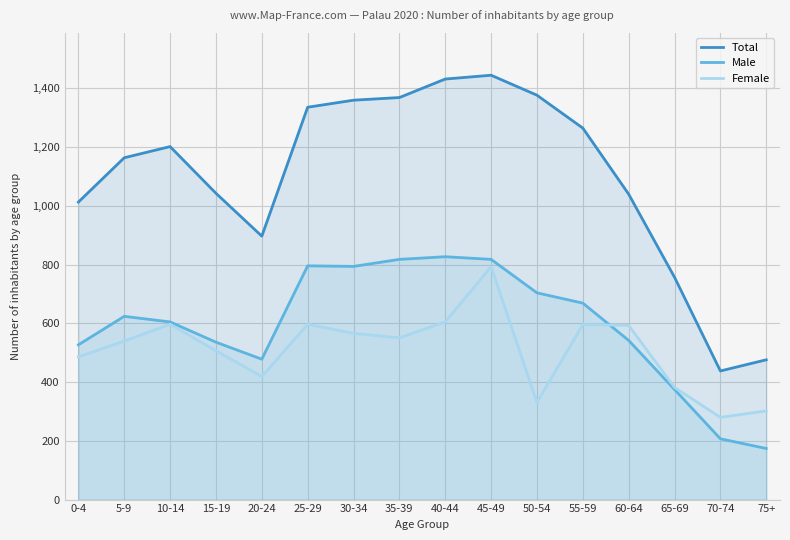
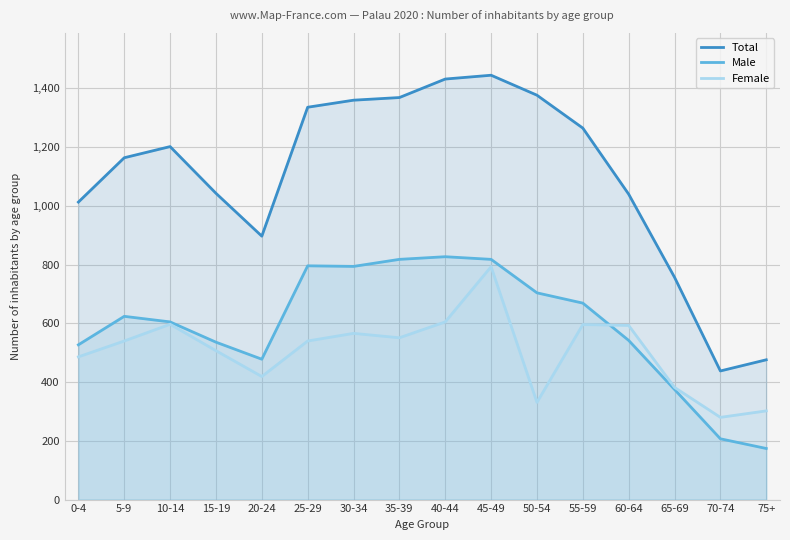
Female, 25-29: 600 -> 540
